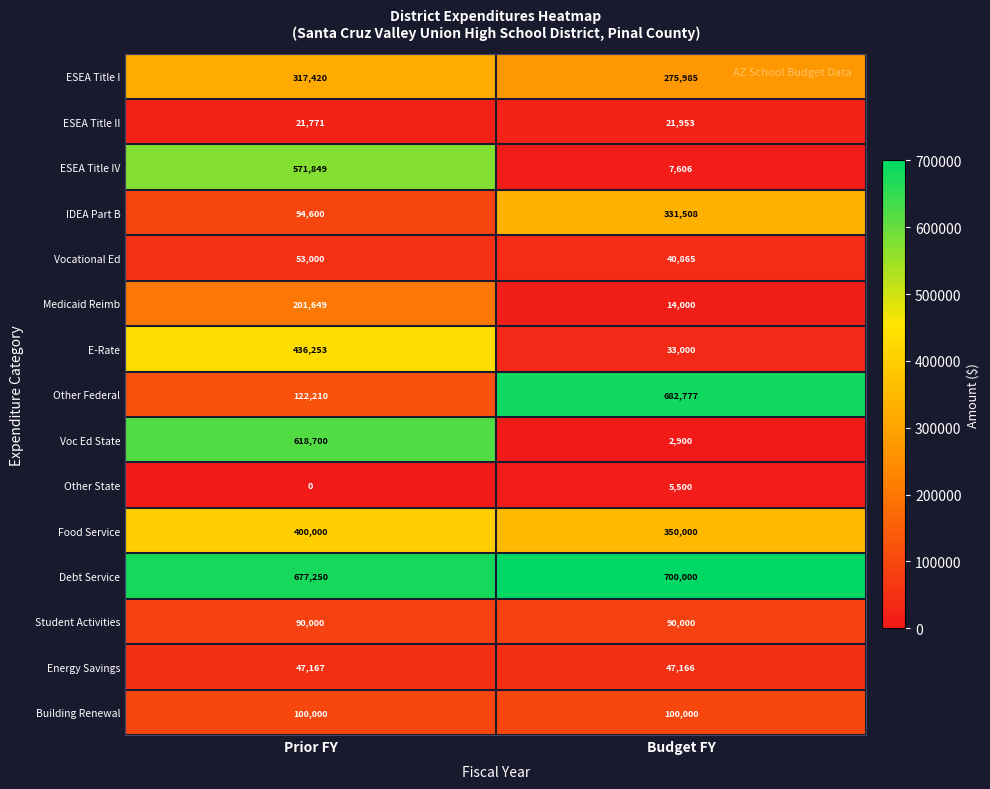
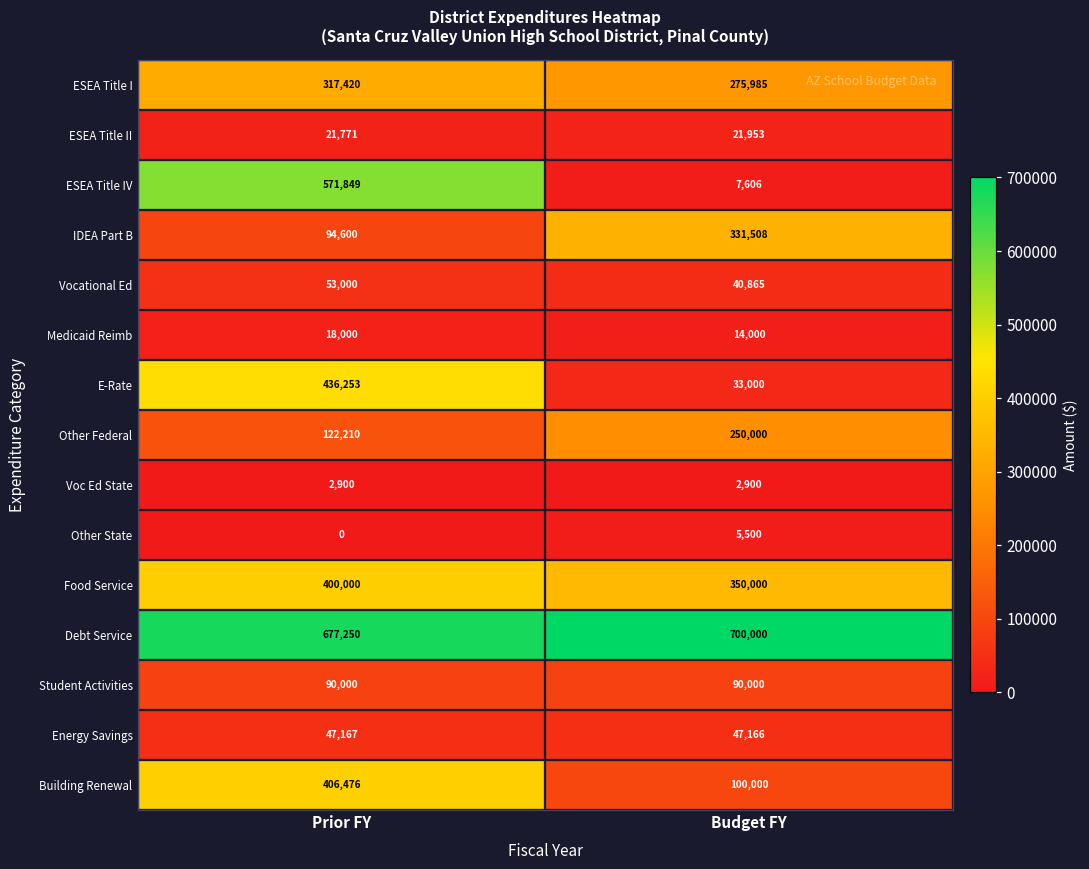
Medicaid Reimb, Prior FY: 201,649 -> 18,000
Other Federal, Budget FY: 682,777 -> 250,000
Voc Ed State, Prior FY: 618,700 -> 2,900
Building Renewal, Prior FY: 100,000 -> 406,476
